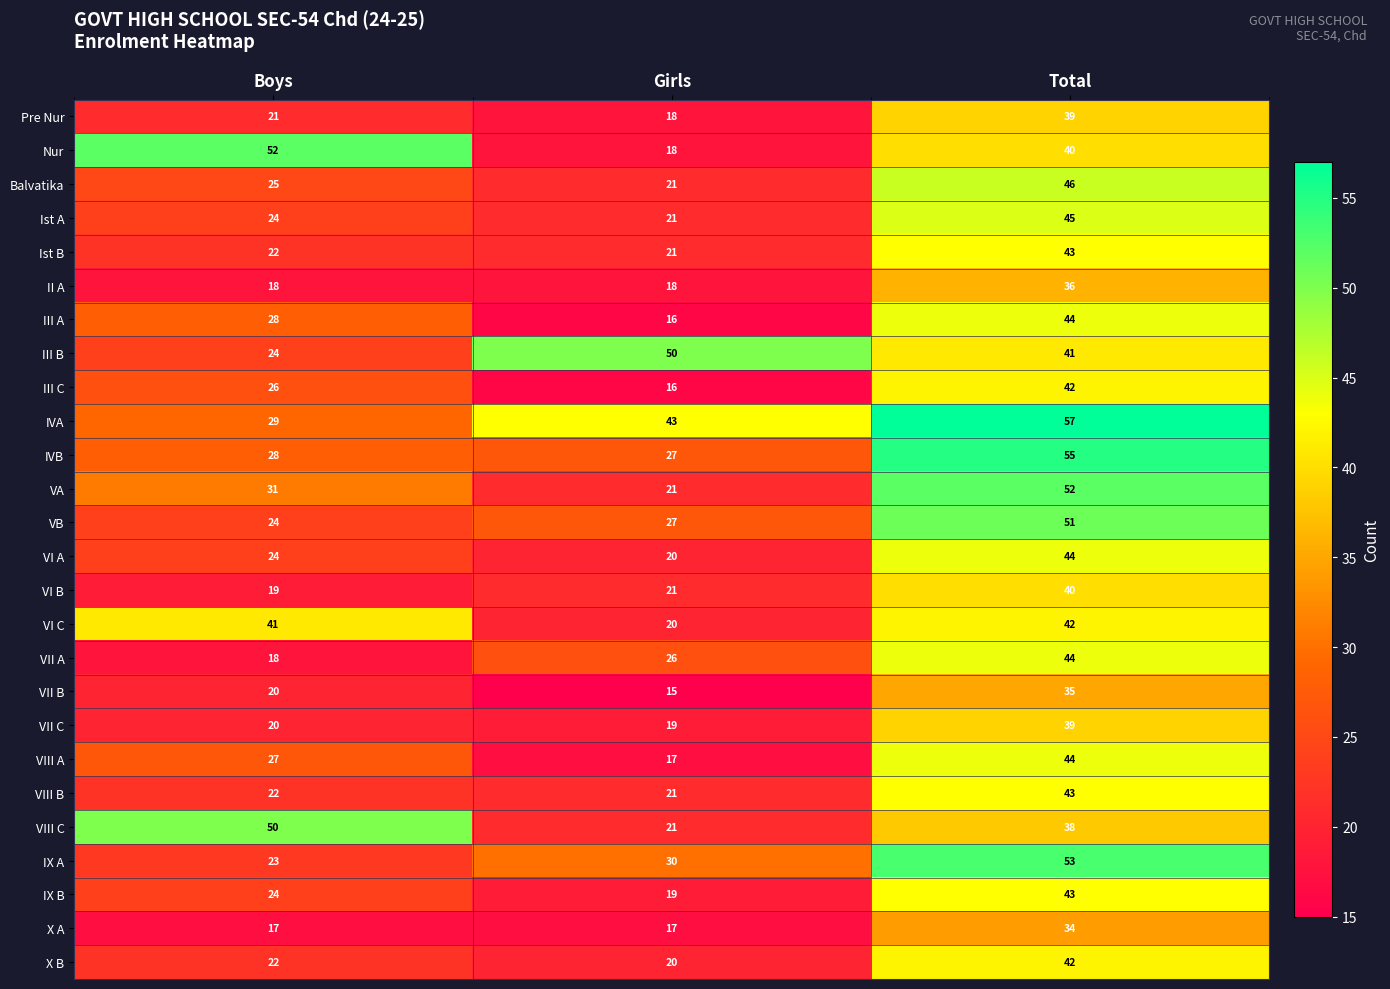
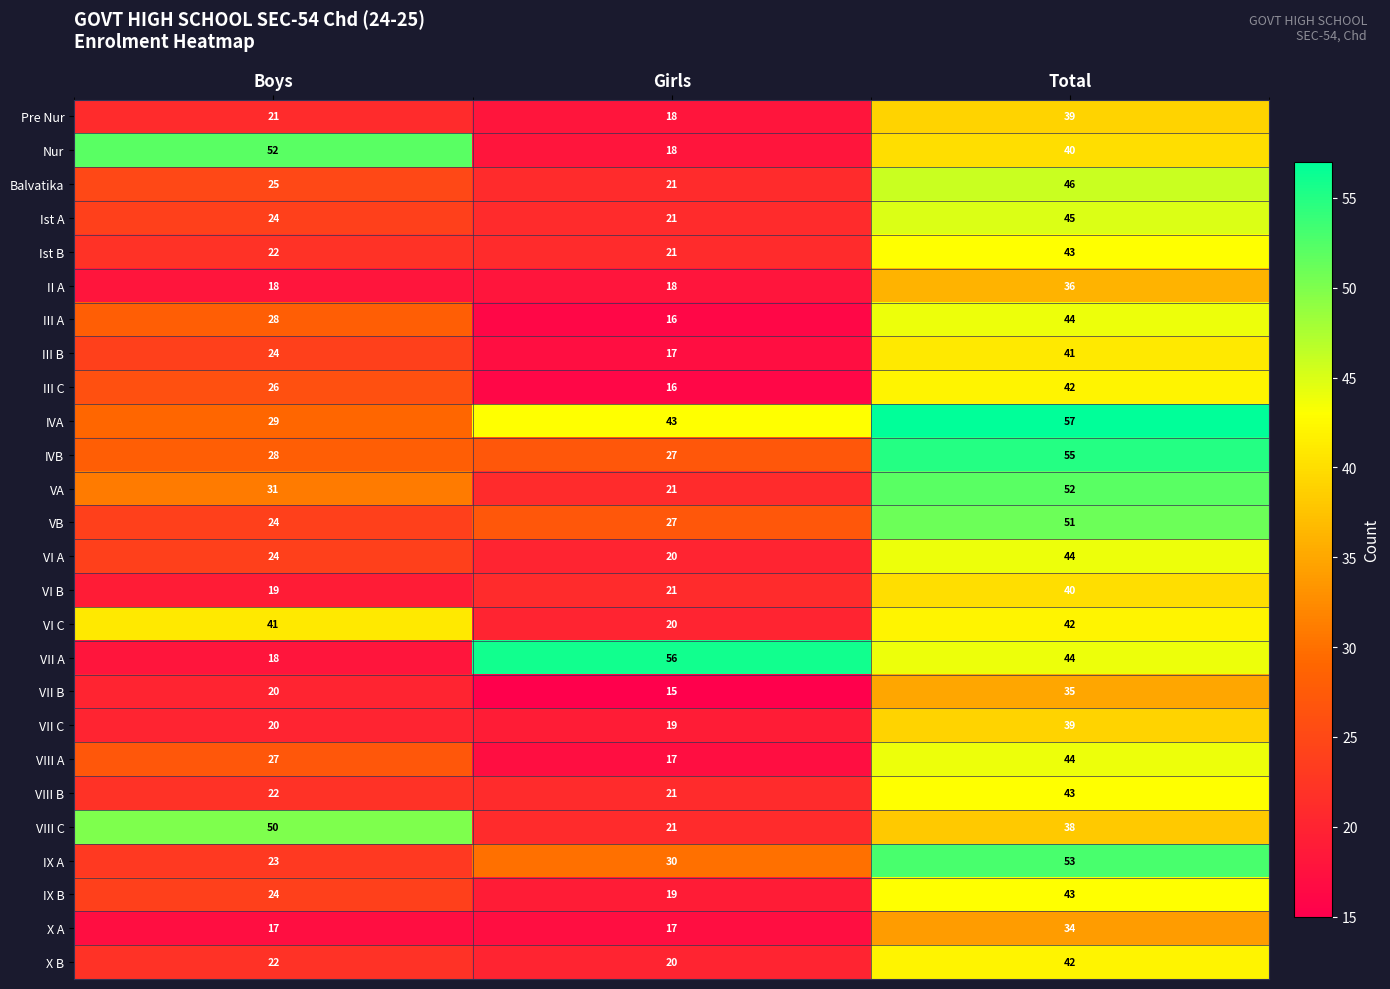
III B, Girls: 50 -> 17
VII A, Girls: 26 -> 56
